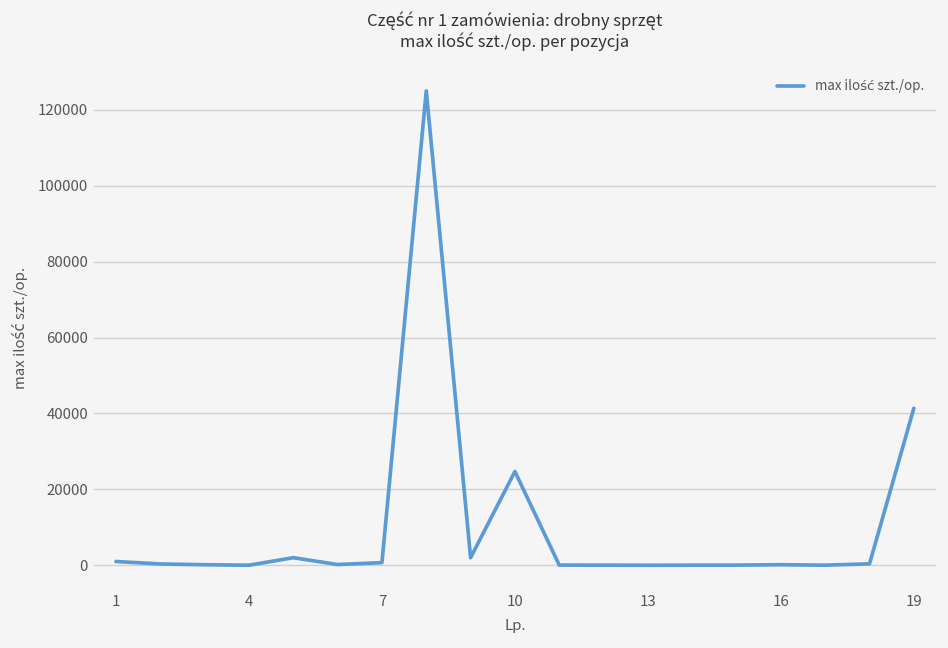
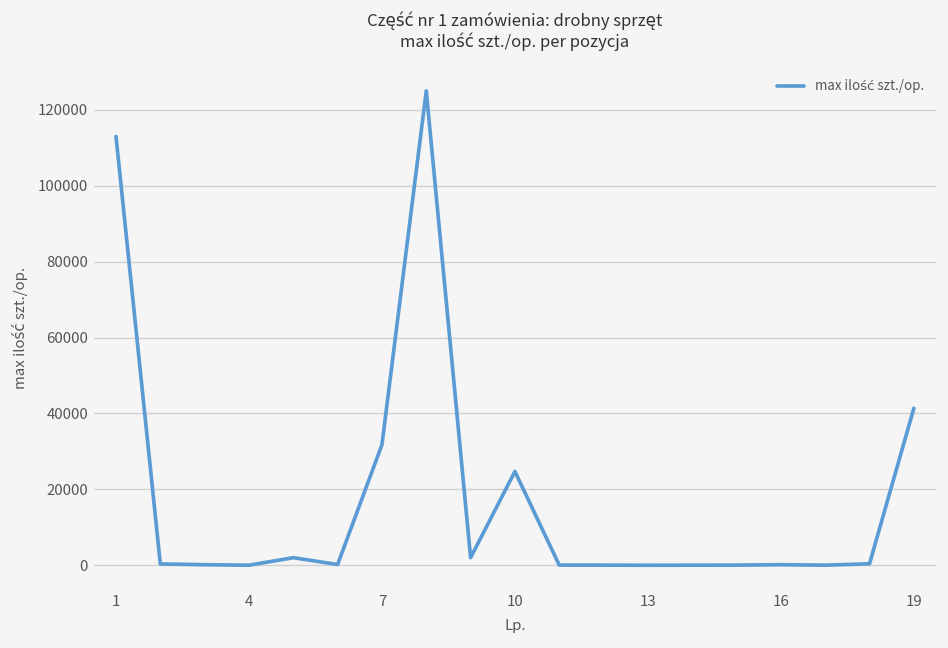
1: 1000 -> 113000
7: 1000 -> 32000
